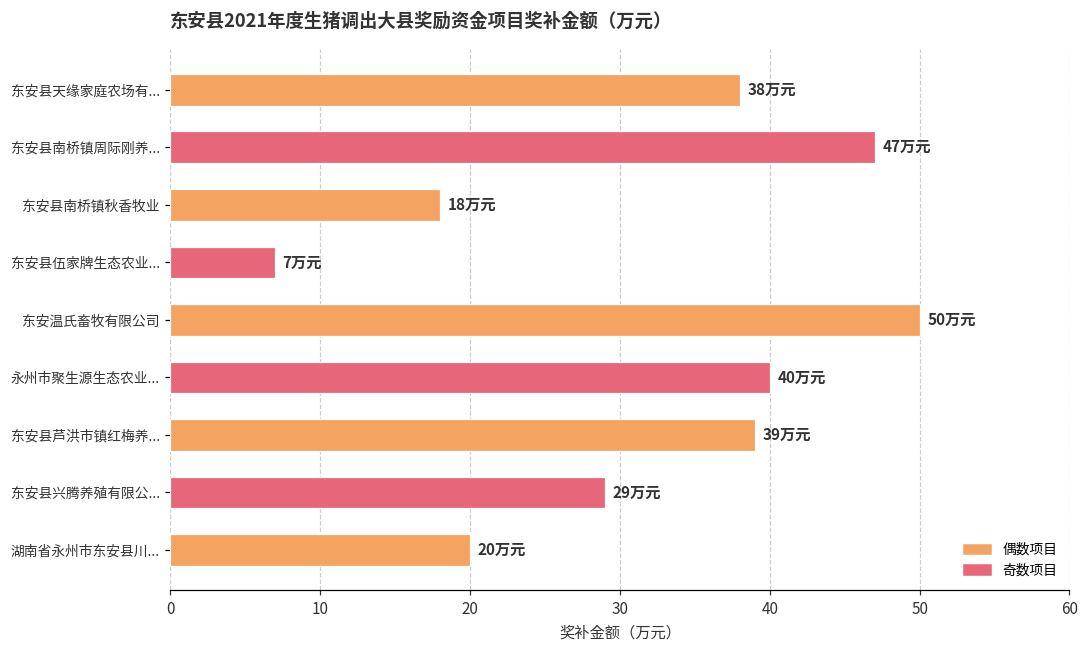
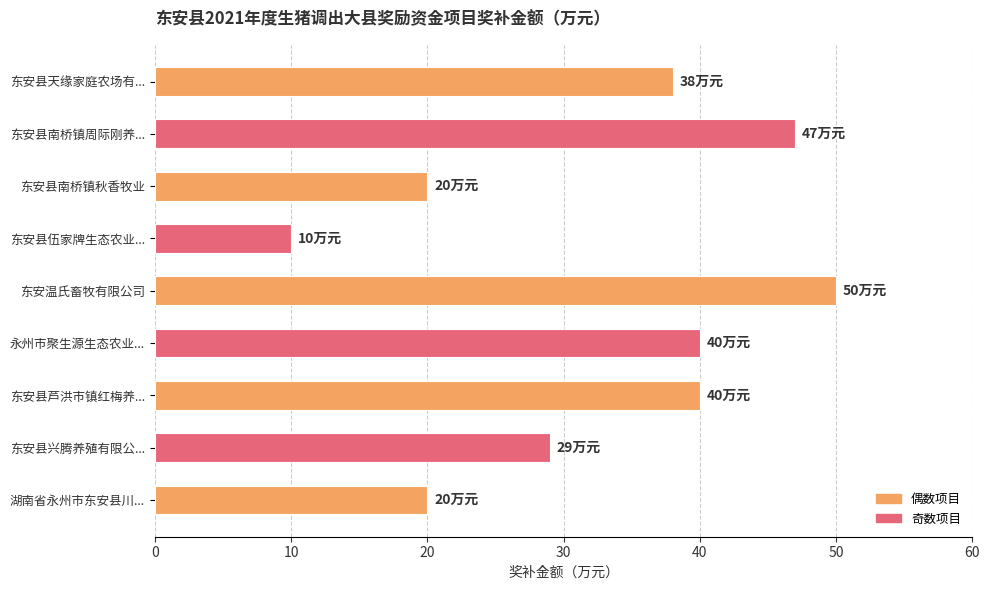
东安县南桥镇秋香牧业: 18 -> 20
东安县伍家牌生态农业...: 7 -> 10
东安县芦洪市镇红梅养...: 39 -> 40
